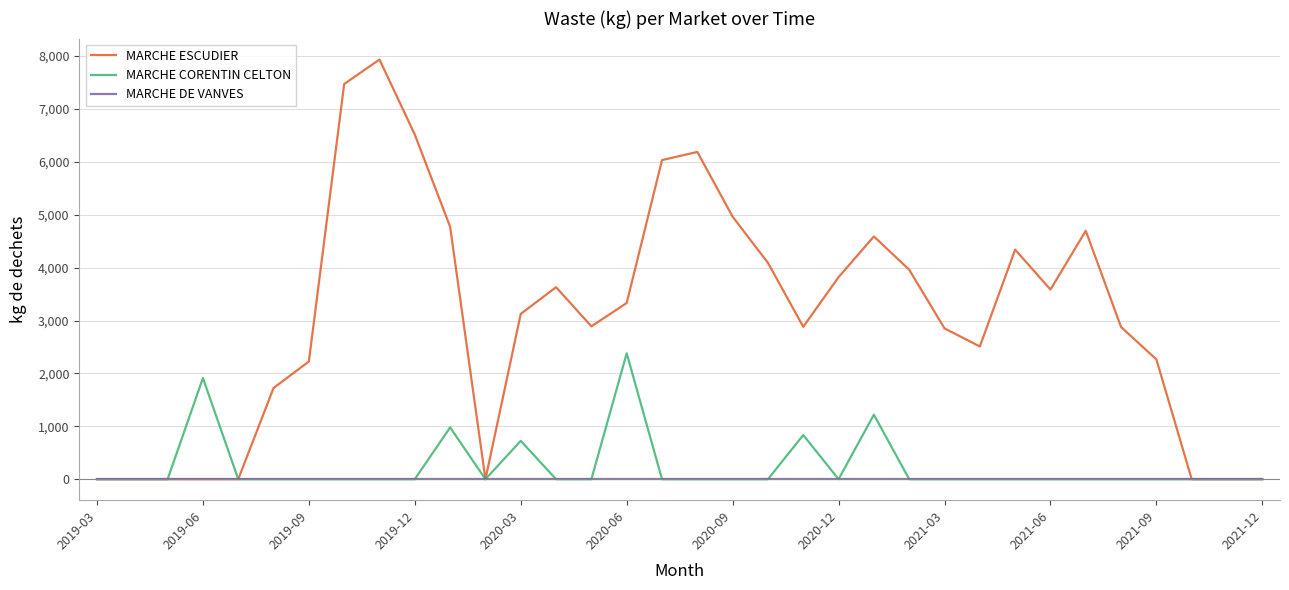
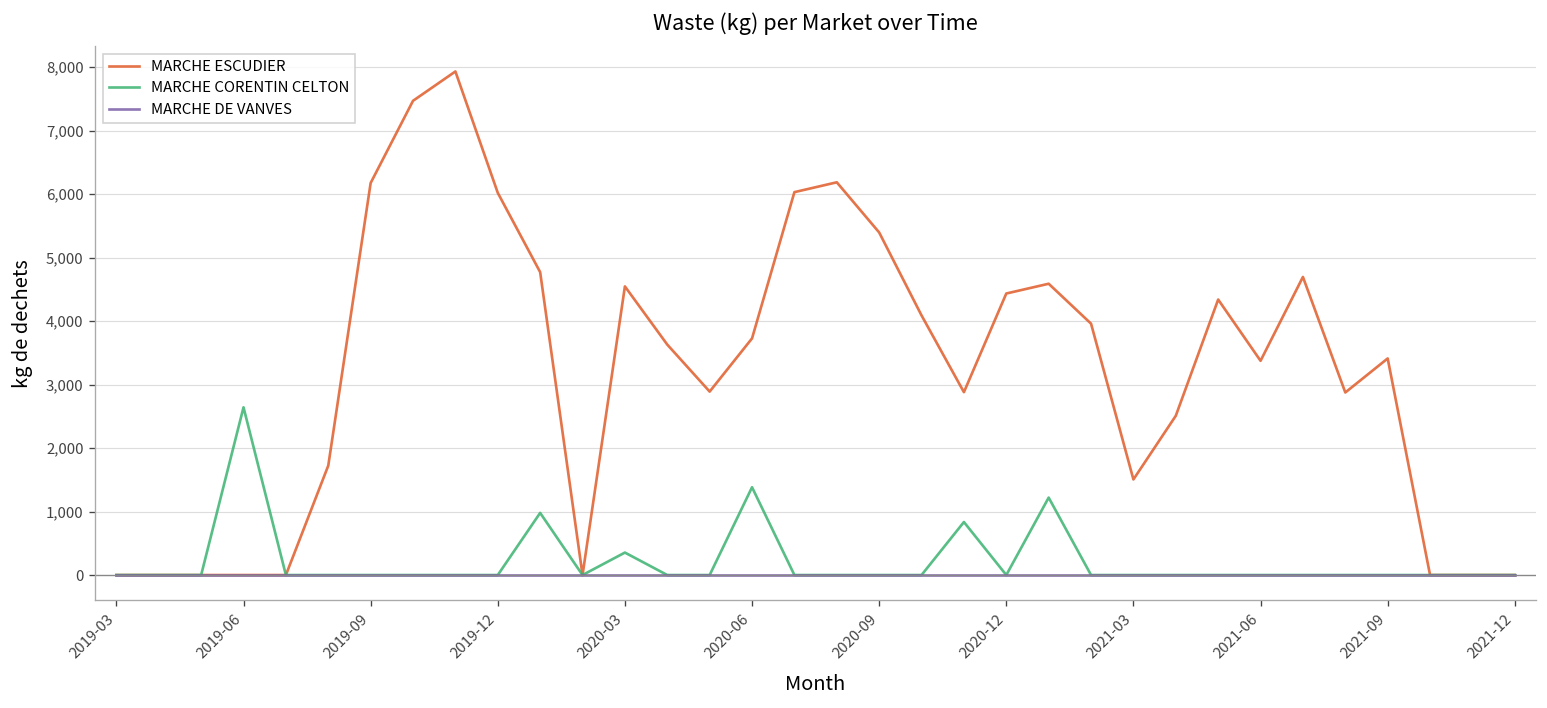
MARCHE CORENTIN CELTON, 2019-06: 1,900 -> 2,600
MARCHE ESCUDIER, 2019-09: 2,200 -> 6,200
MARCHE ESCUDIER, 2019-12: 6,500 -> 6,000
MARCHE ESCUDIER, 2020-03: 3,100 -> 4,500
MARCHE CORENTIN CELTON, 2020-03: 700 -> 400
MARCHE ESCUDIER, 2020-06: 3,300 -> 3,700
MARCHE CORENTIN CELTON, 2020-06: 2,400 -> 1,400
MARCHE ESCUDIER, 2020-09: 5,000 -> 5,400
MARCHE ESCUDIER, 2020-12: 3,800 -> 4,400
MARCHE ESCUDIER, 2021-03: 2,900 -> 1,500
MARCHE ESCUDIER, 2021-06: 3,600 -> 3,400
MARCHE ESCUDIER, 2021-09: 2,300 -> 3,400
